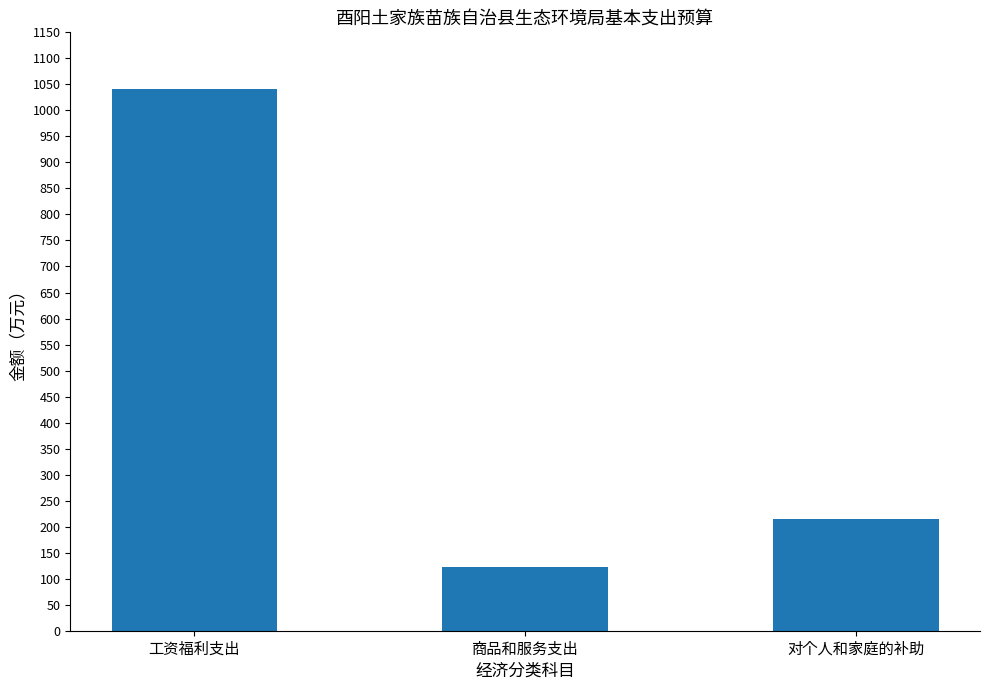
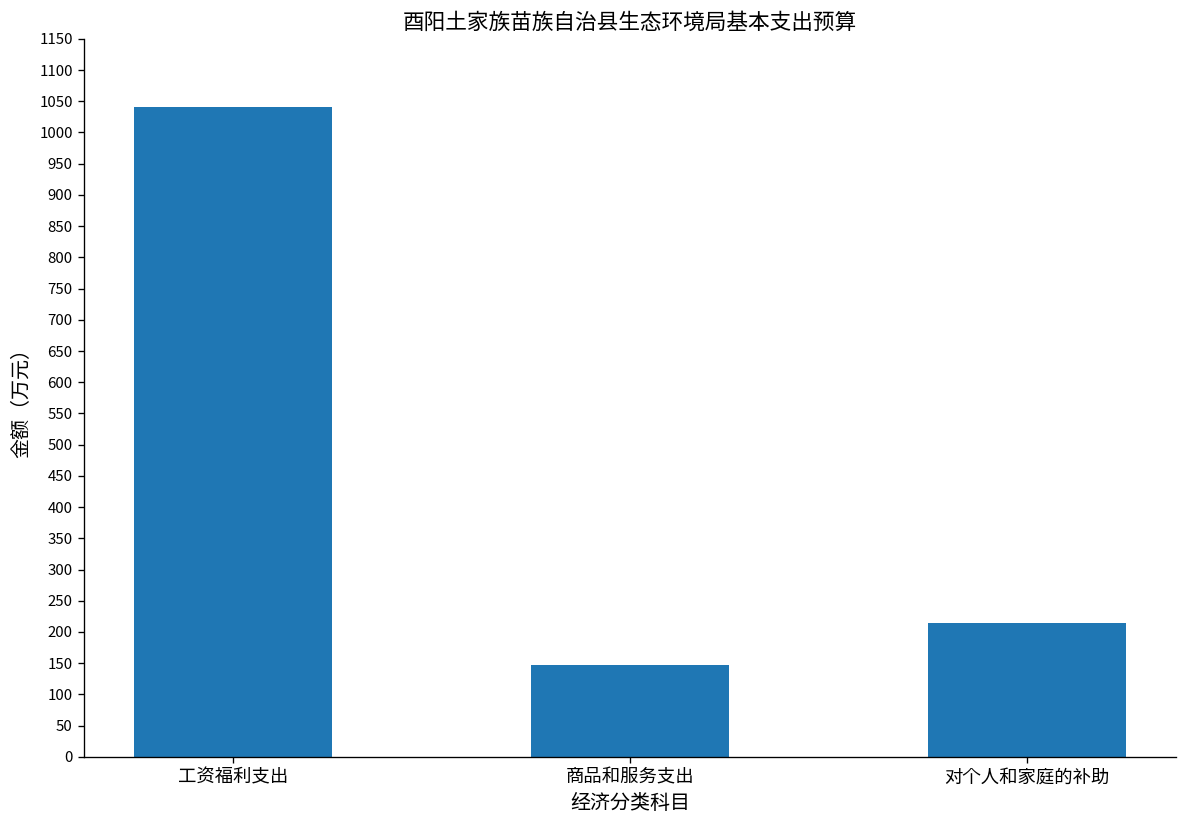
商品和服务支出: 120 -> 150
